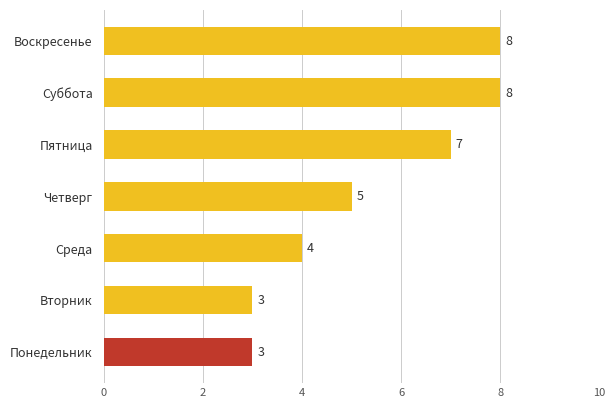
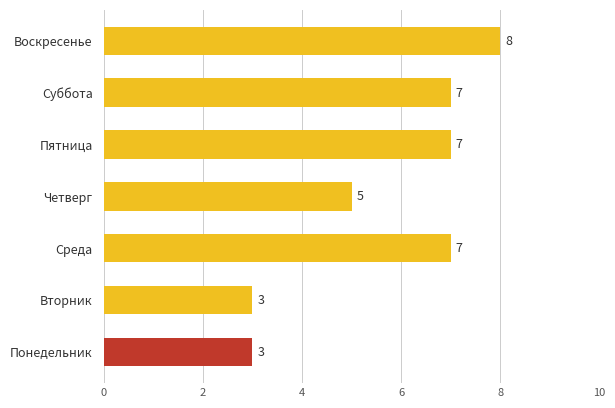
Суббота: 8 -> 7
Среда: 4 -> 7
